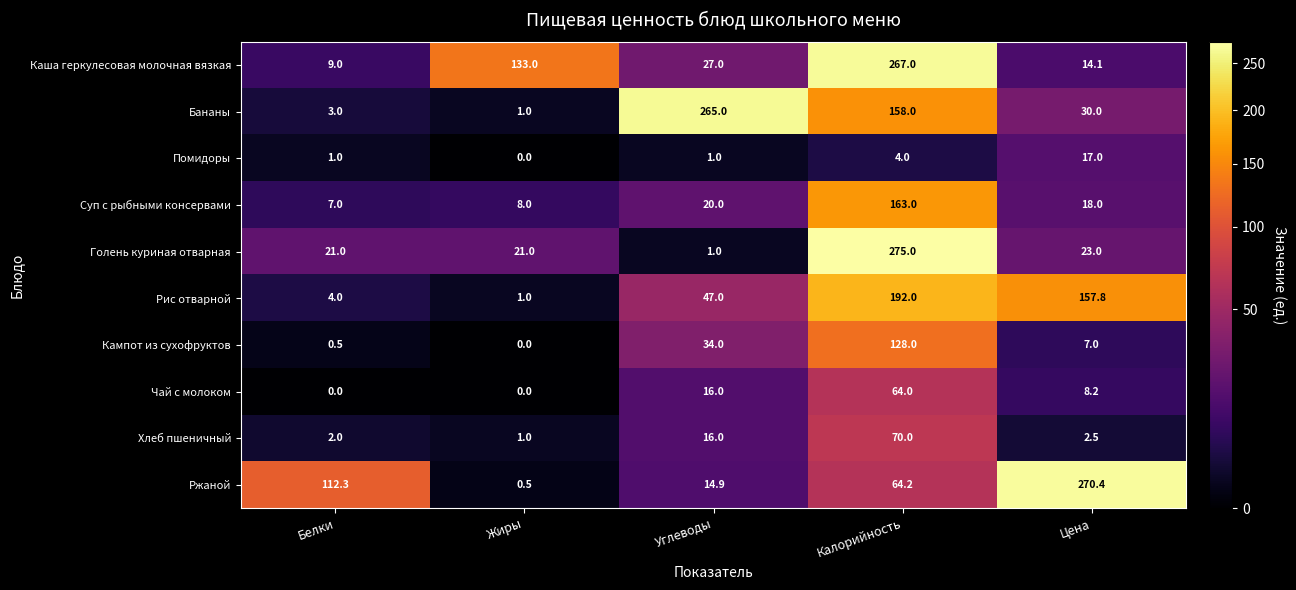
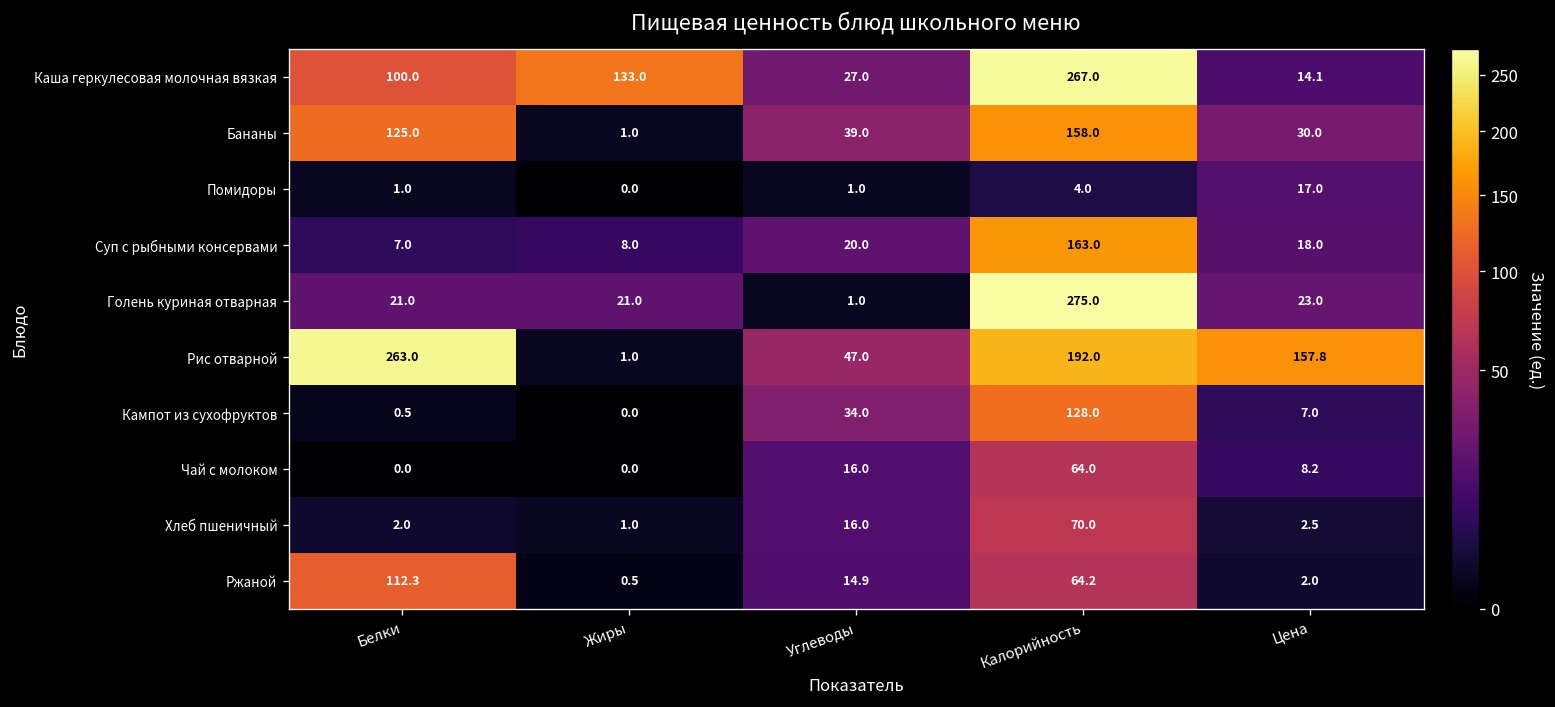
Каша геркулесовая молочная вязкая, Белки: 9.0 -> 100.0
Бананы, Белки: 3.0 -> 125.0
Бананы, Углеводы: 265.0 -> 39.0
Рис отварной, Белки: 4.0 -> 263.0
Ржаной, Цена: 270.4 -> 2.0
